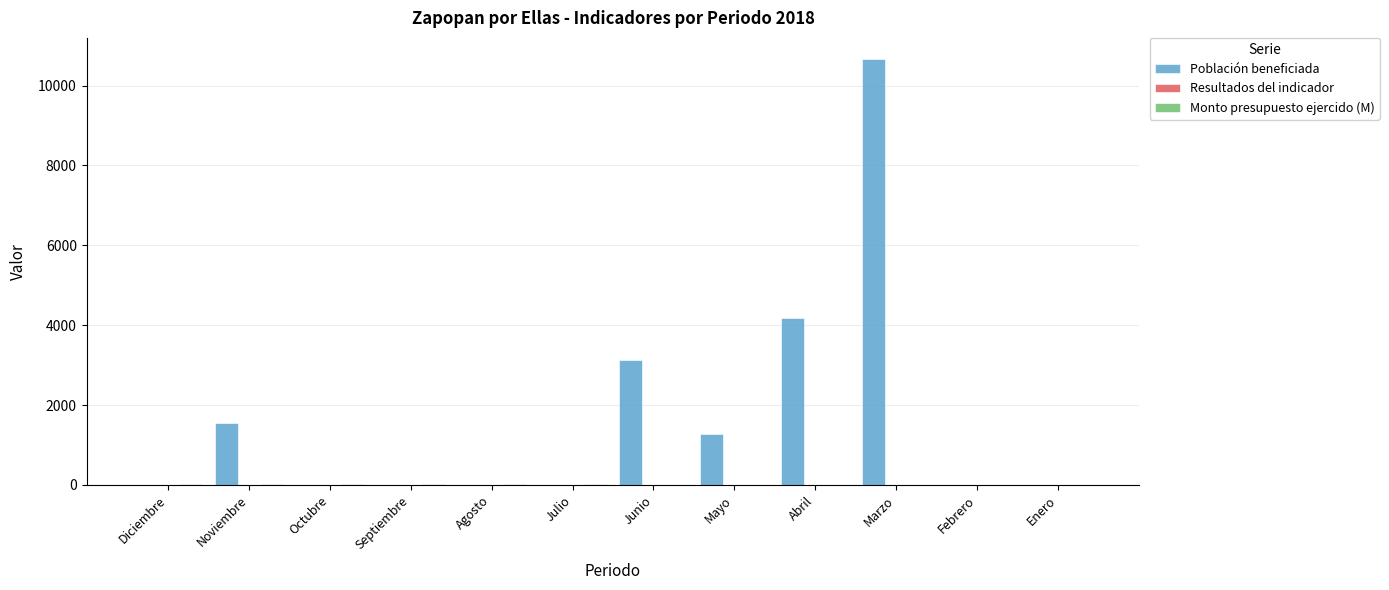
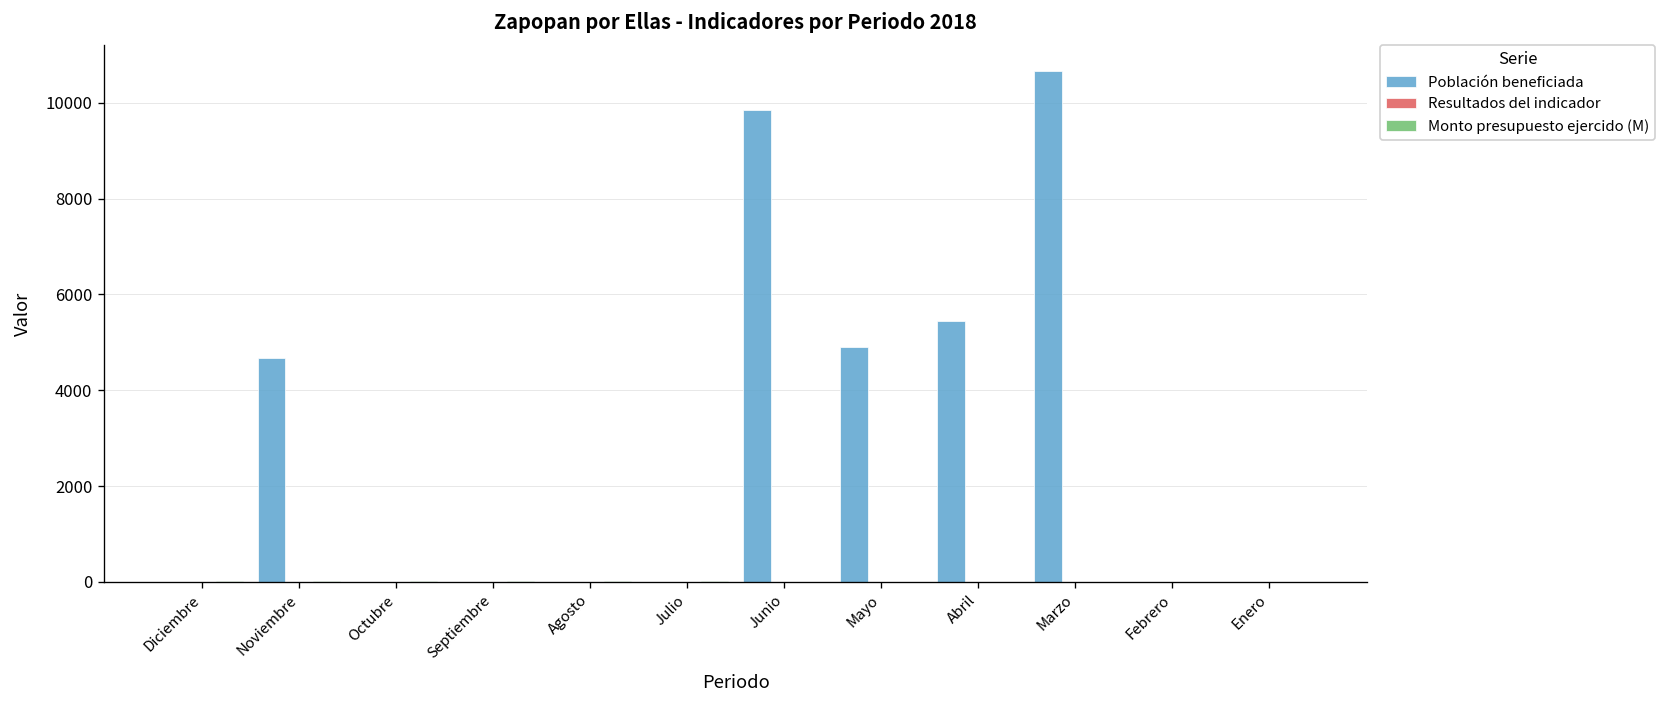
Población beneficiada, Noviembre: 1600 -> 4700
Población beneficiada, Junio: 3100 -> 9800
Población beneficiada, Mayo: 1300 -> 4900
Población beneficiada, Abril: 4200 -> 5400
